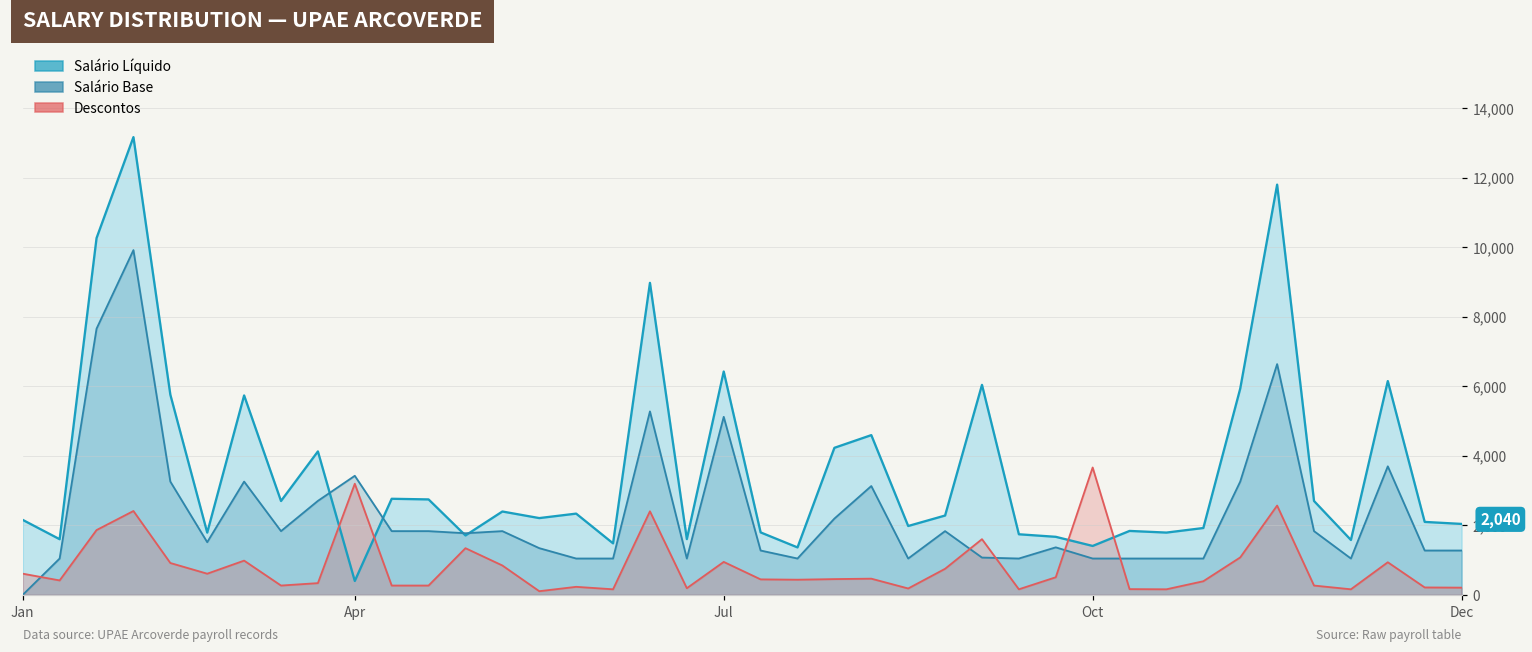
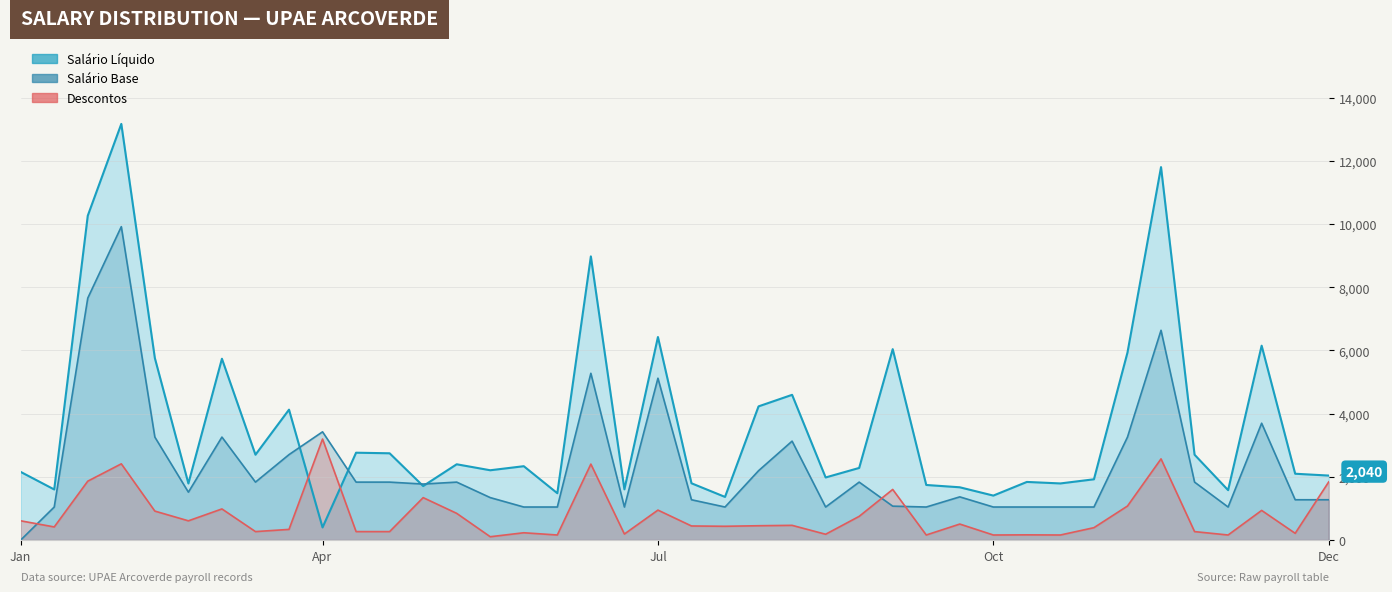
Descontos, Oct: 3,700 -> 200
Descontos, Dec: 200 -> 1,800
